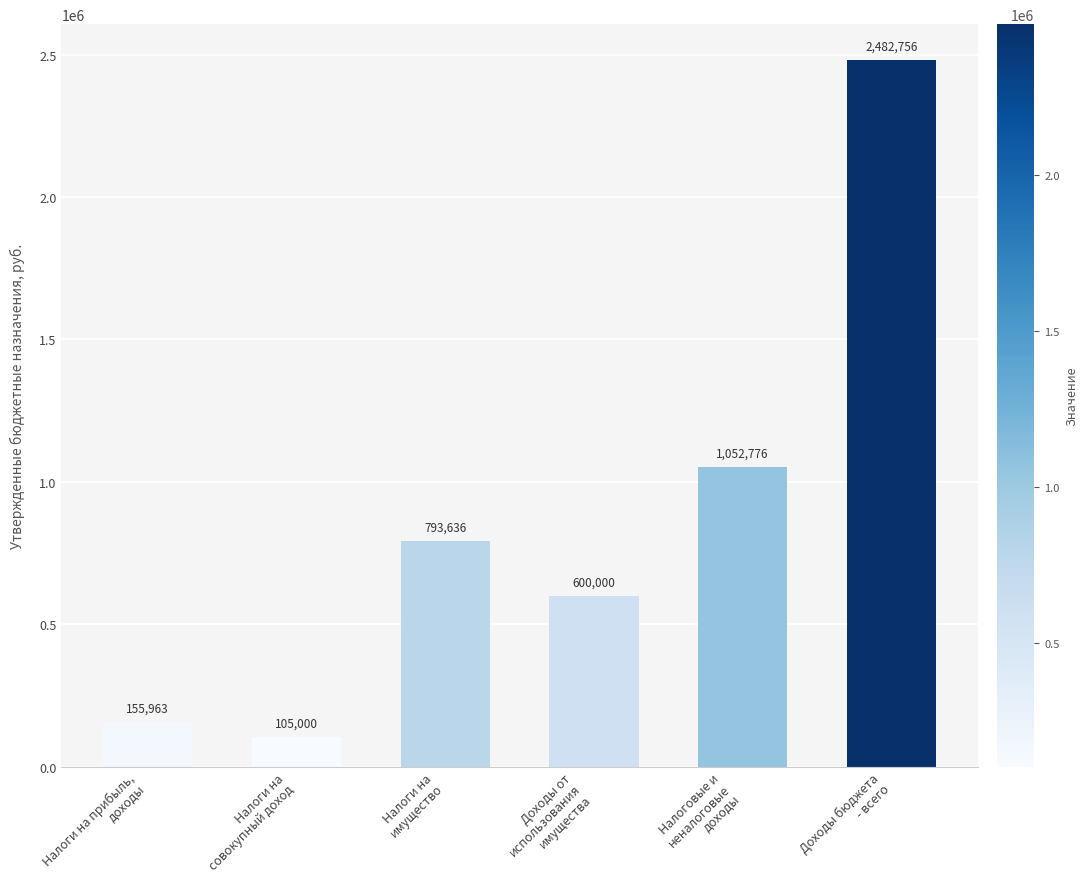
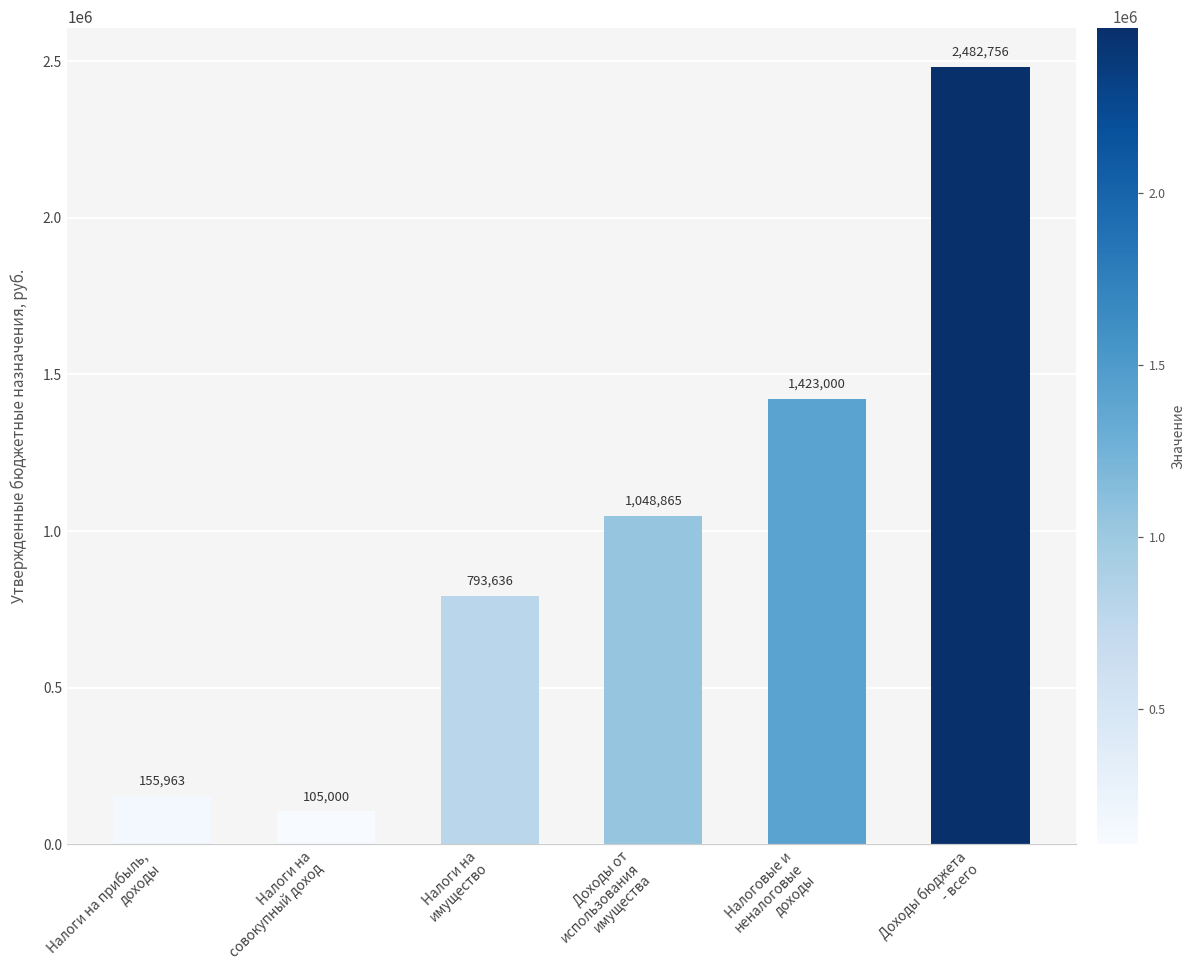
Доходы от использования имущества: 600,000 -> 1,048,865
Налоговые и неналоговые доходы: 1,052,776 -> 1,423,000
